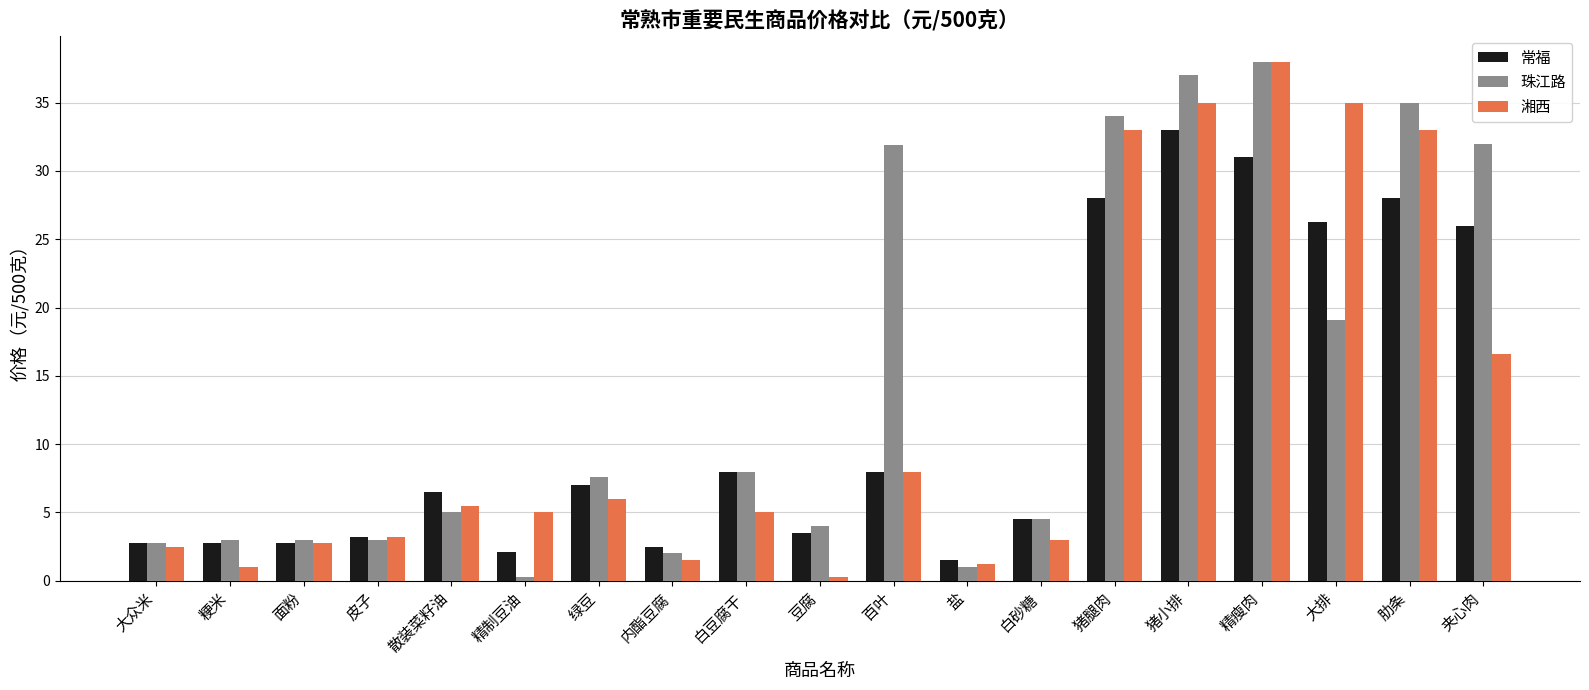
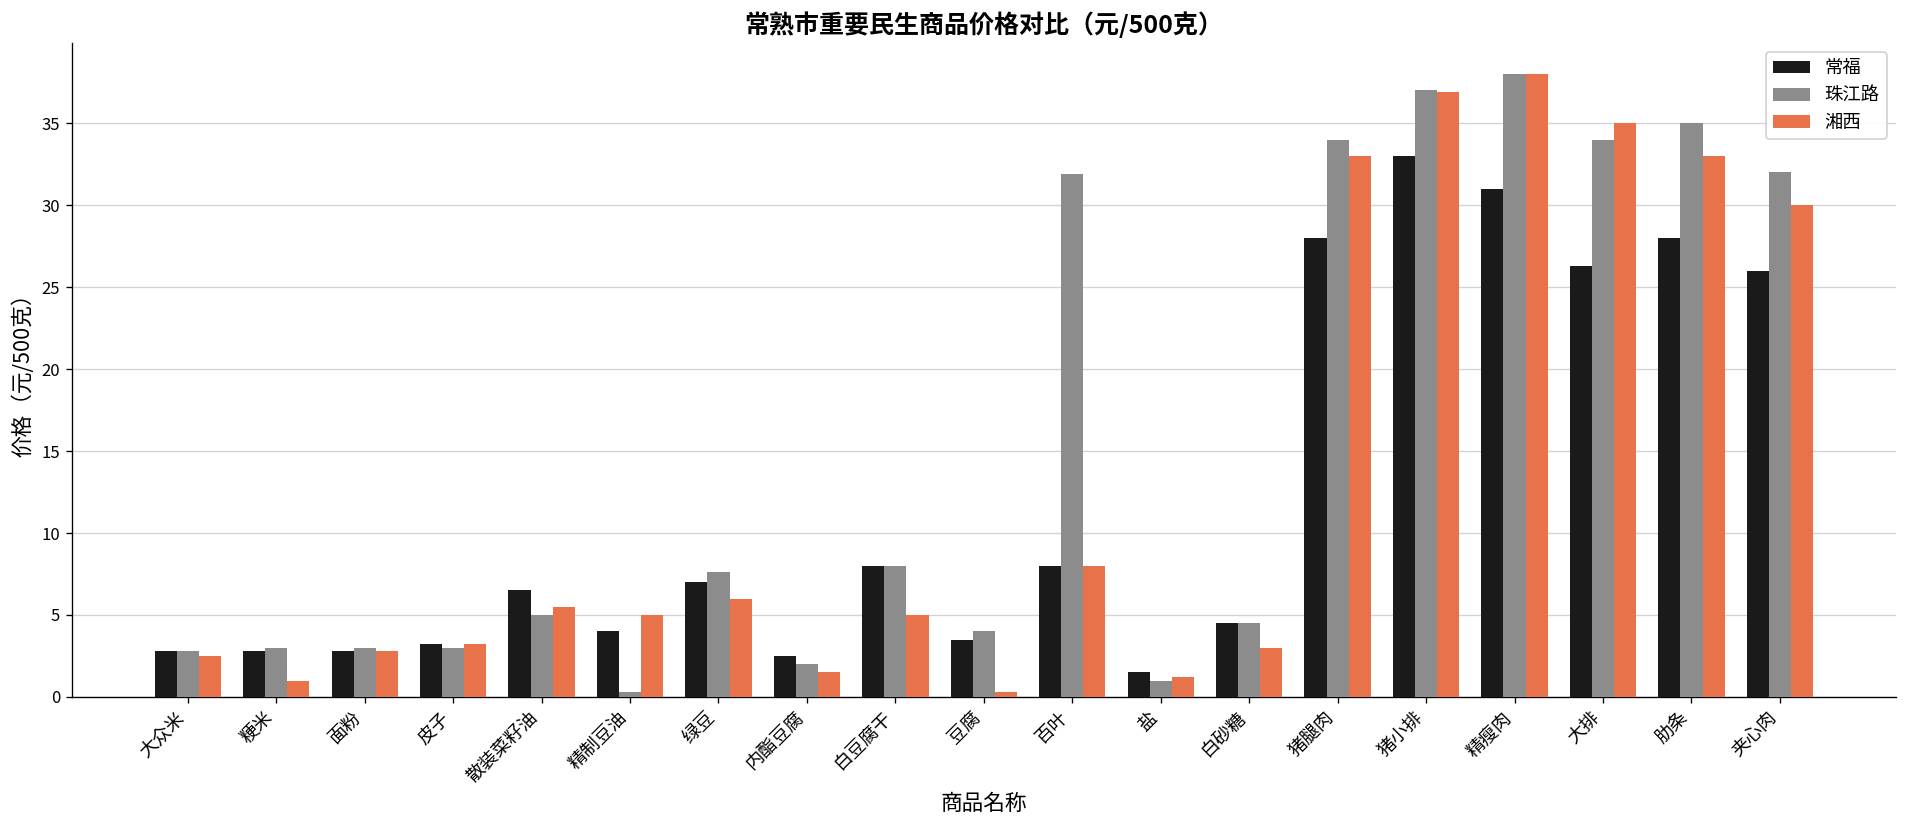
常福, 精制豆油: 2.1 -> 4.0
湘西, 猪小排: 35.0 -> 36.9
珠江路, 大排: 19.1 -> 34.0
湘西, 夹心肉: 16.6 -> 30.0
